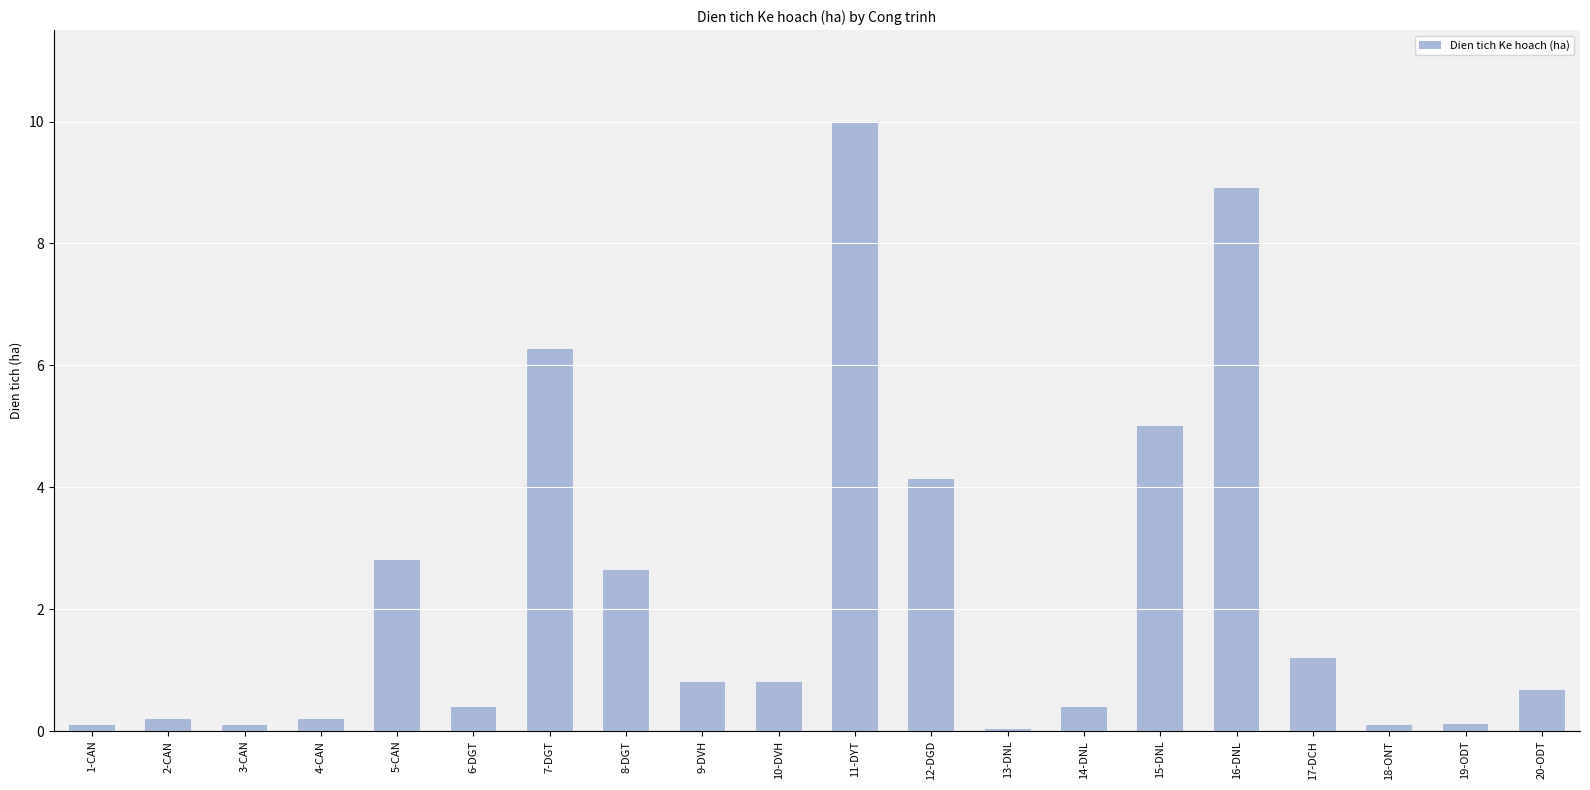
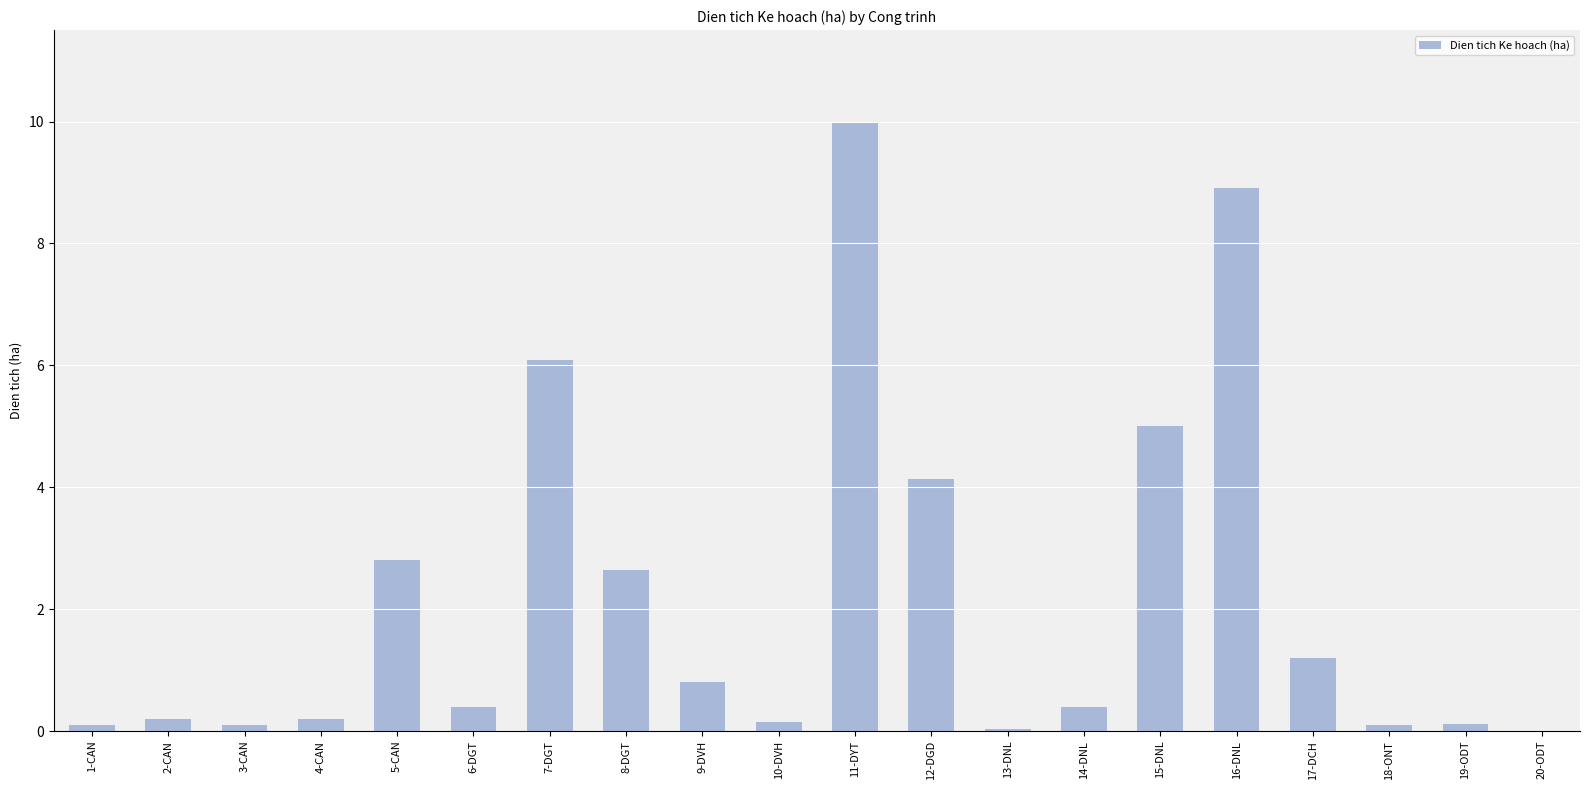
7-DGT: 6.3 -> 6.1
10-DVH: 0.8 -> 0.2
20-ODT: 0.7 -> 0.0
